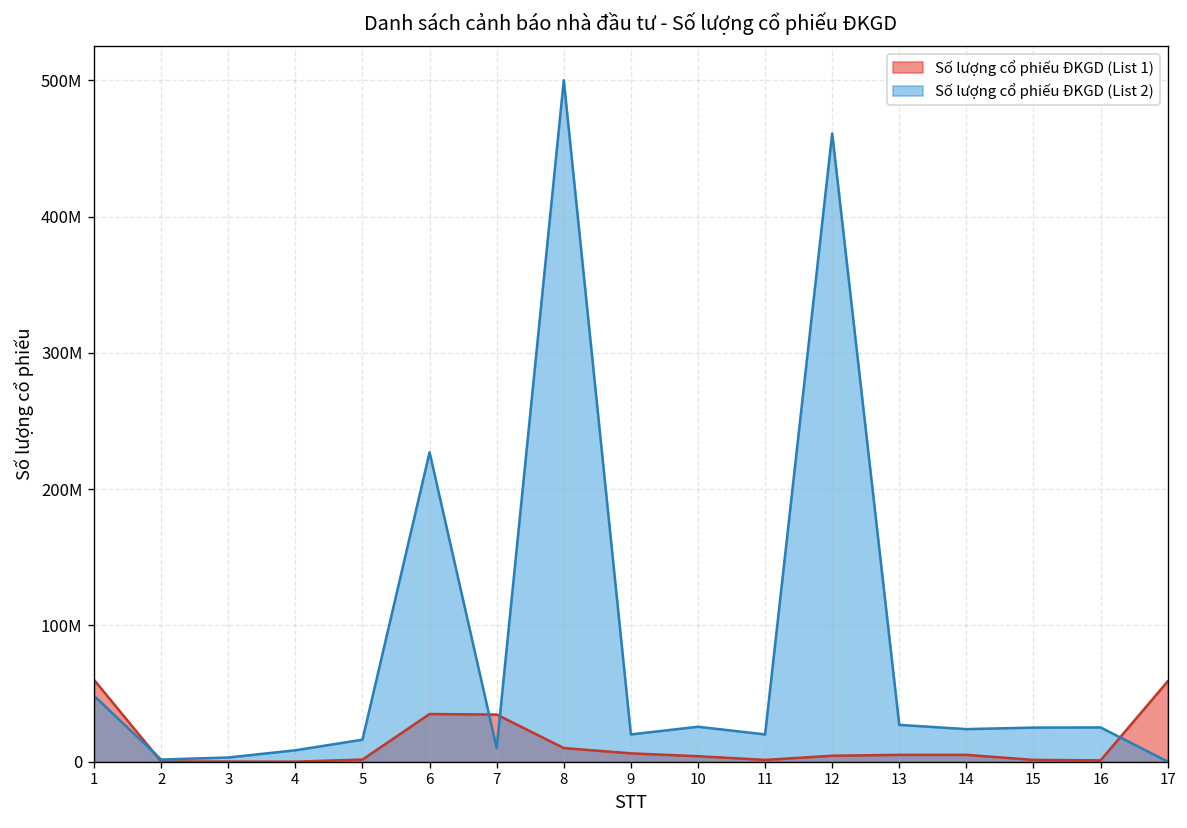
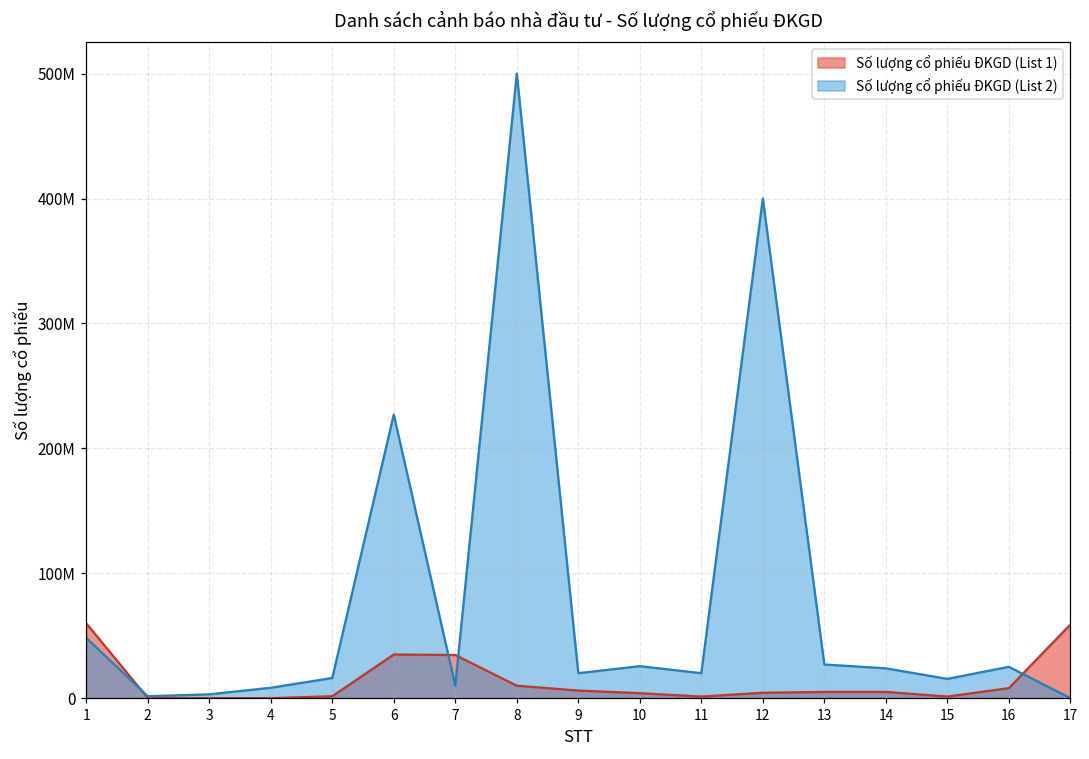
Số lượng cổ phiếu ĐKGD (List 2), 12: 461000000 -> 400000000
Số lượng cổ phiếu ĐKGD (List 2), 15: 25000000 -> 15000000
Số lượng cổ phiếu ĐKGD (List 1), 16: 1000000 -> 8000000
